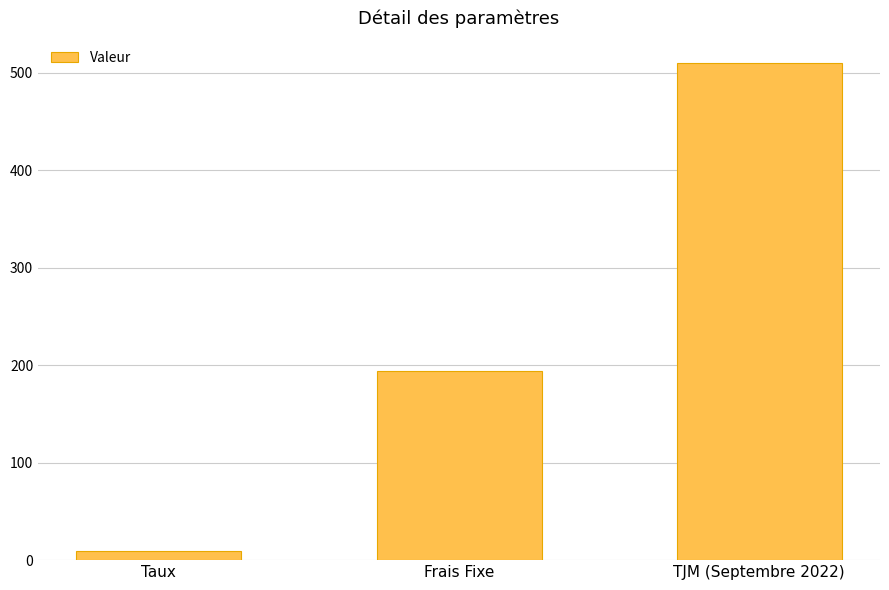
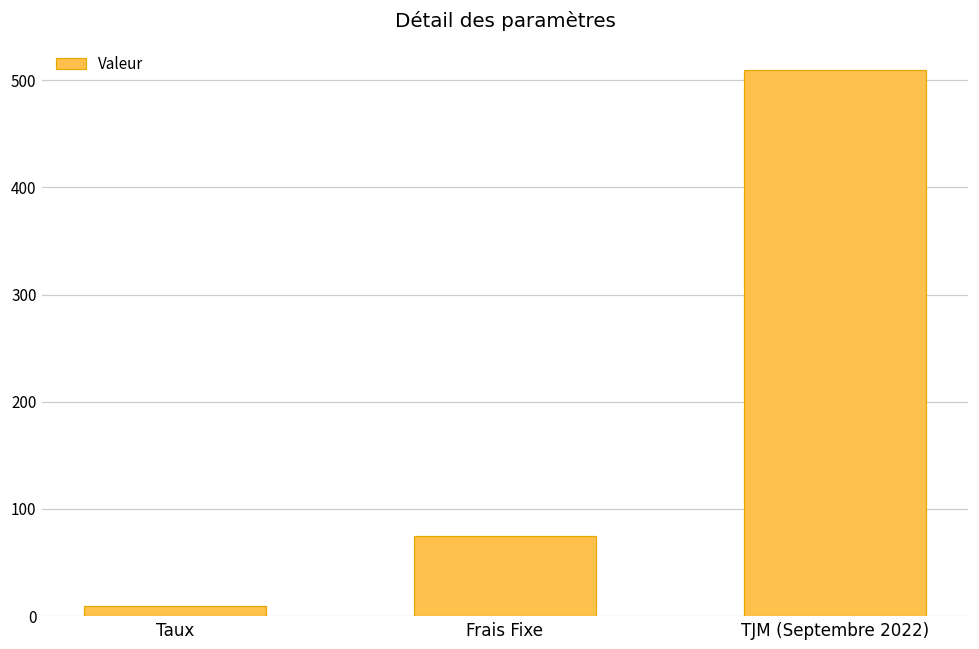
Frais Fixe: 190 -> 80
